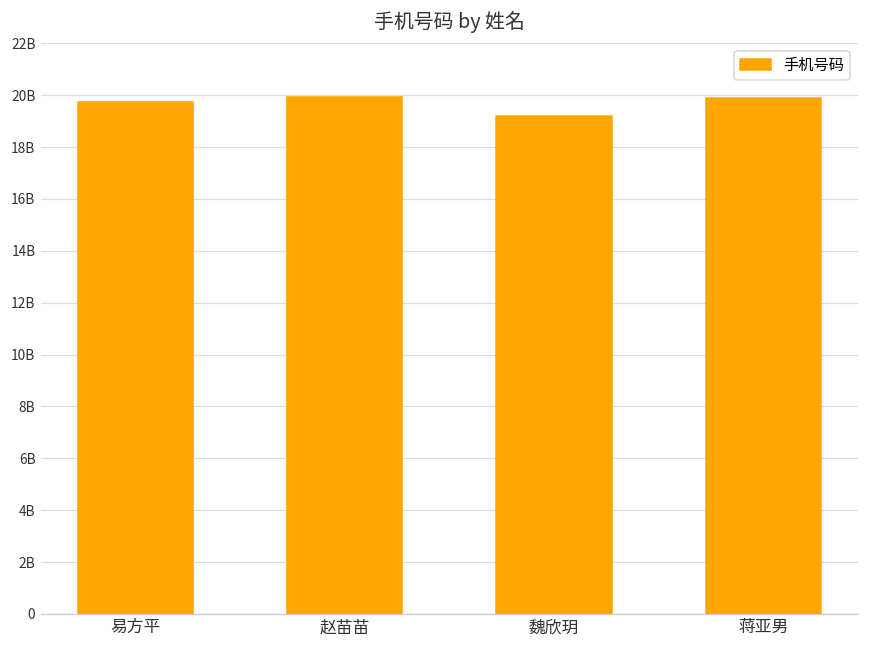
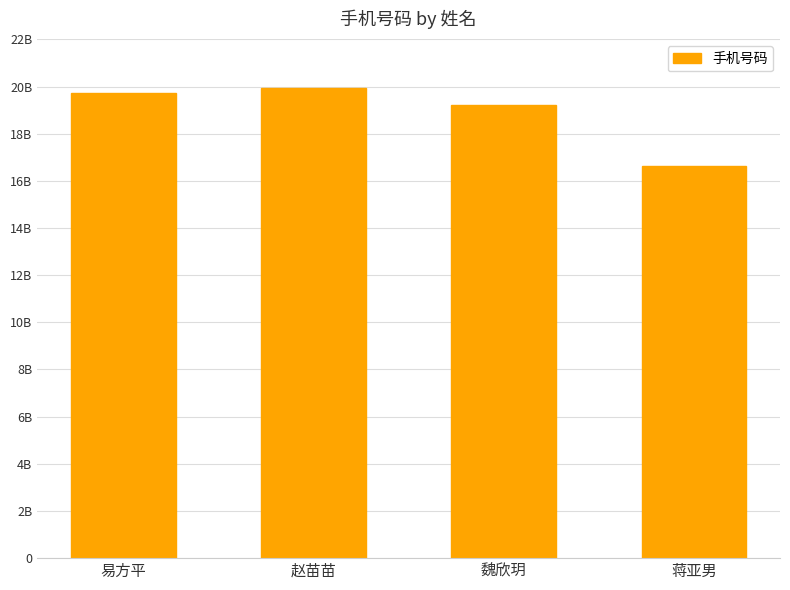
蒋亚男: 19900000000 -> 16600000000
